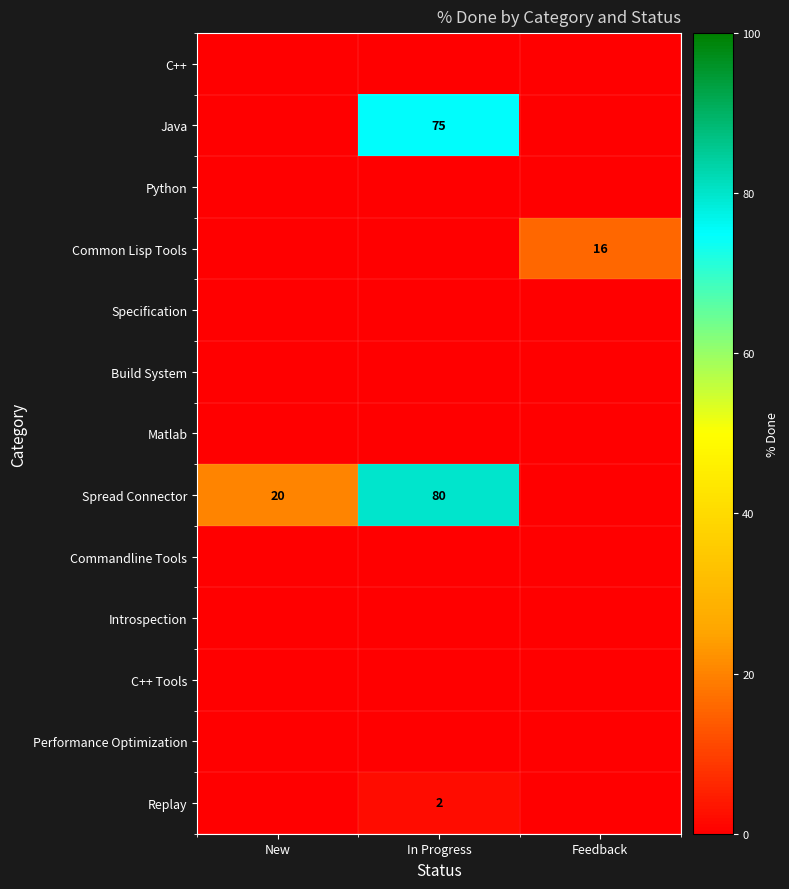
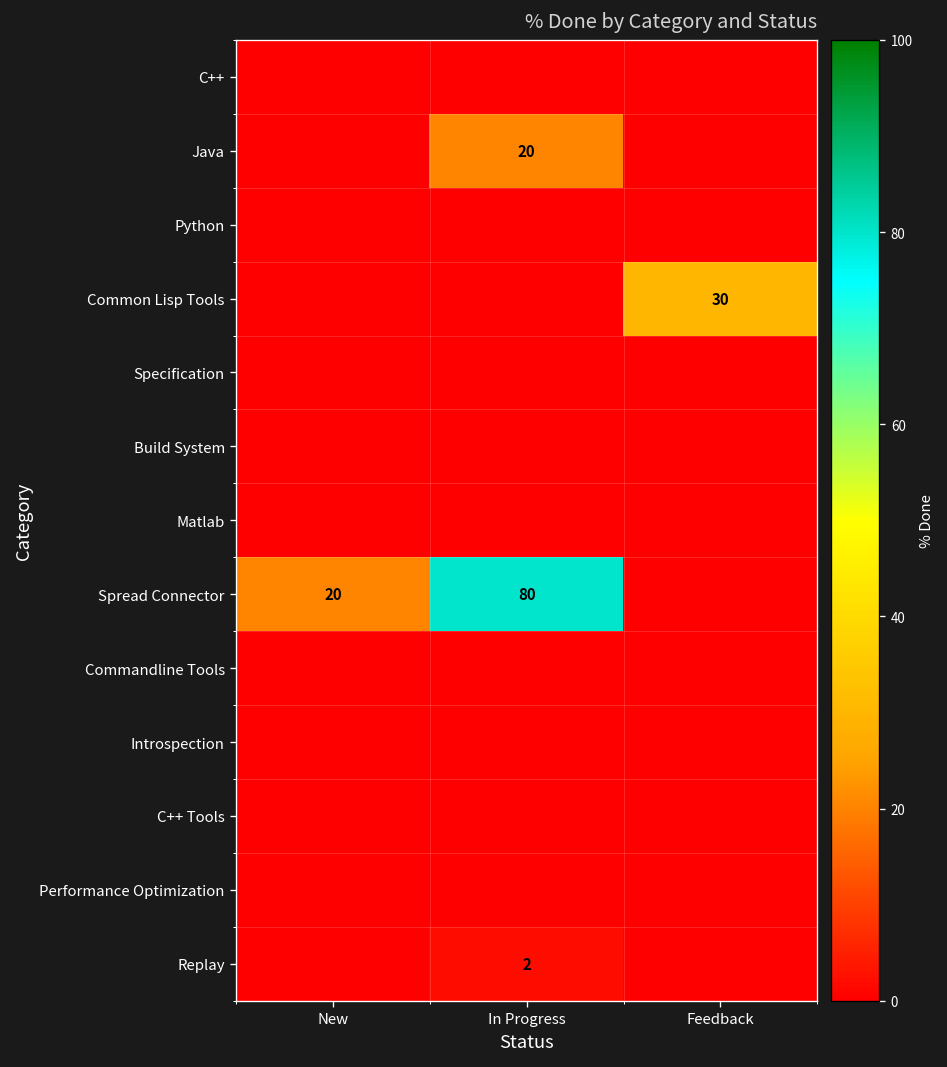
Java, In Progress: 75 -> 20
Common Lisp Tools, Feedback: 16 -> 30
